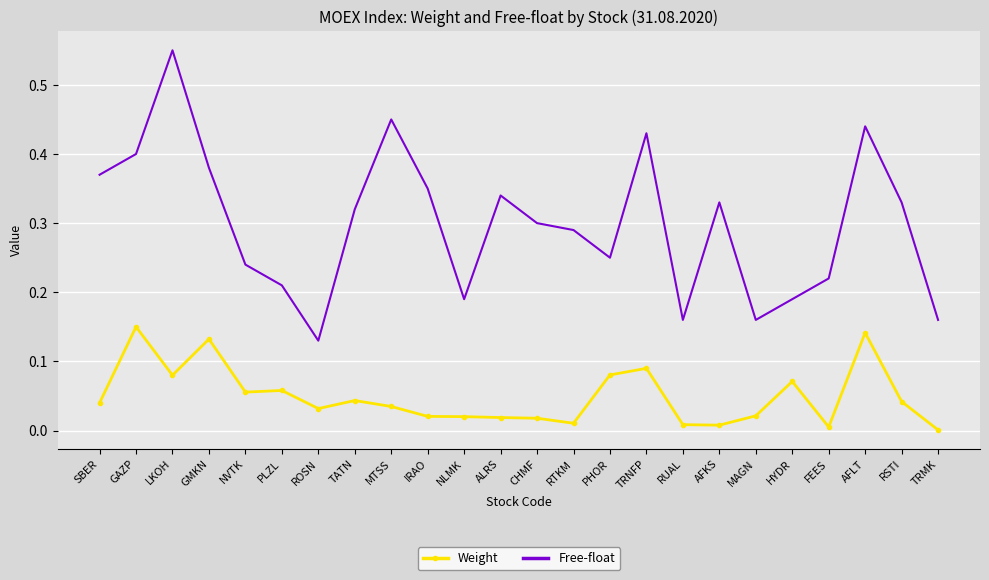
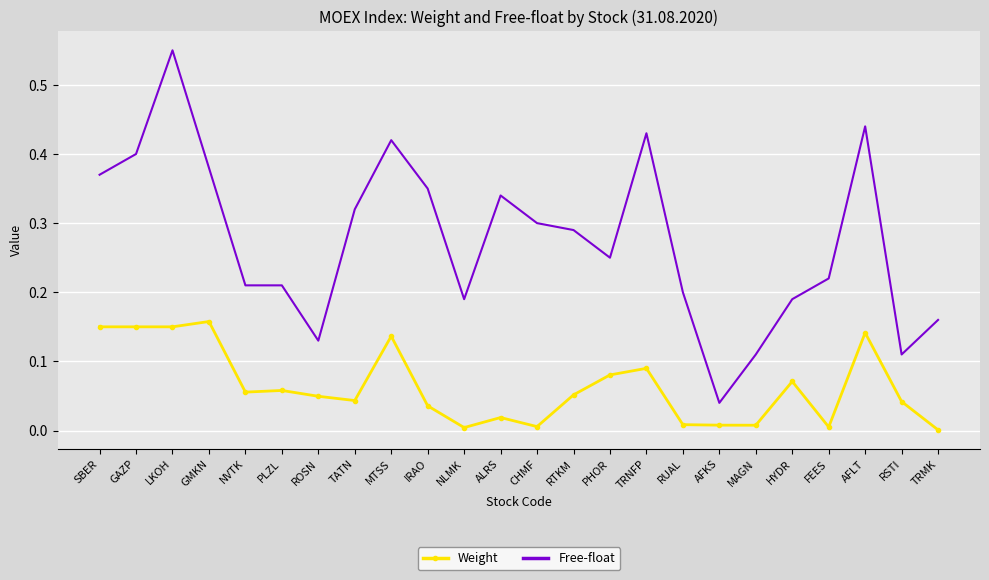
Weight, SBER: 0.04 -> 0.15
Weight, LKOH: 0.08 -> 0.15
Weight, GMKN: 0.13 -> 0.16
Free-float, NVTK: 0.24 -> 0.21
Weight, ROSN: 0.03 -> 0.05
Weight, MTSS: 0.03 -> 0.14
Free-float, MTSS: 0.45 -> 0.42
Weight, IRAO: 0.02 -> 0.04
Weight, NLMK: 0.02 -> 0.00
Weight, CHMF: 0.02 -> 0.01
Weight, RTKM: 0.01 -> 0.05
Free-float, RUAL: 0.16 -> 0.20
Free-float, AFKS: 0.33 -> 0.04
Weight, MAGN: 0.02 -> 0.01
Free-float, MAGN: 0.16 -> 0.11
Free-float, RSTI: 0.33 -> 0.11
